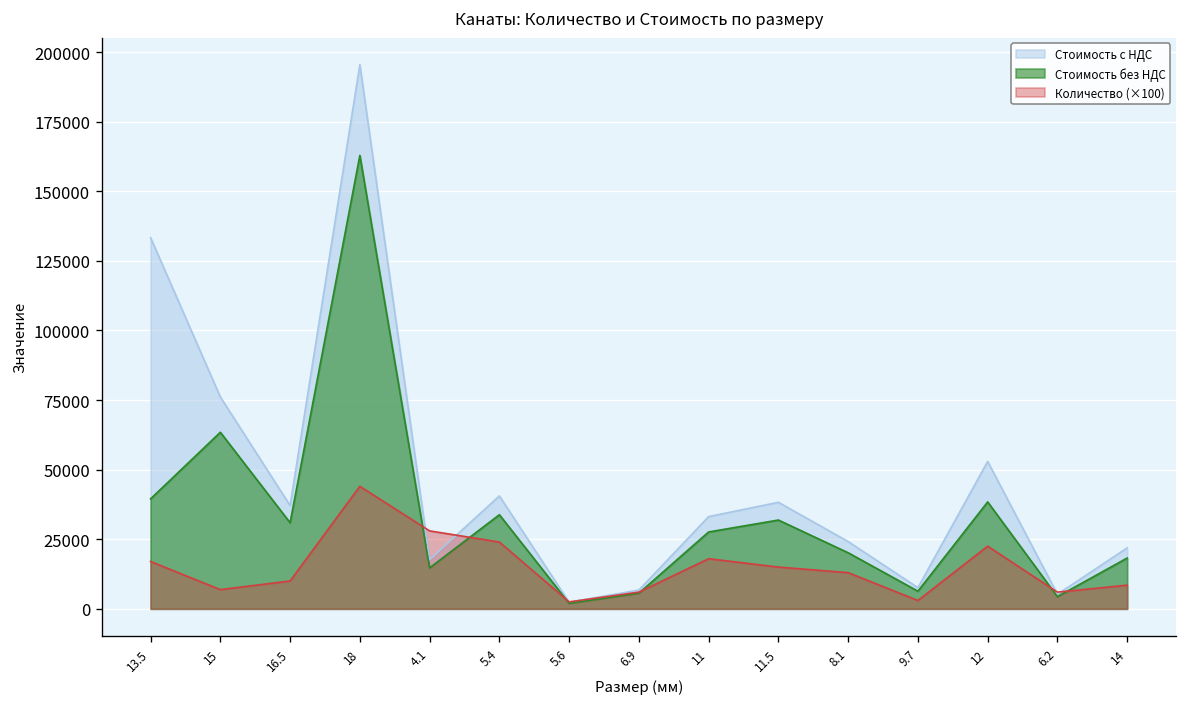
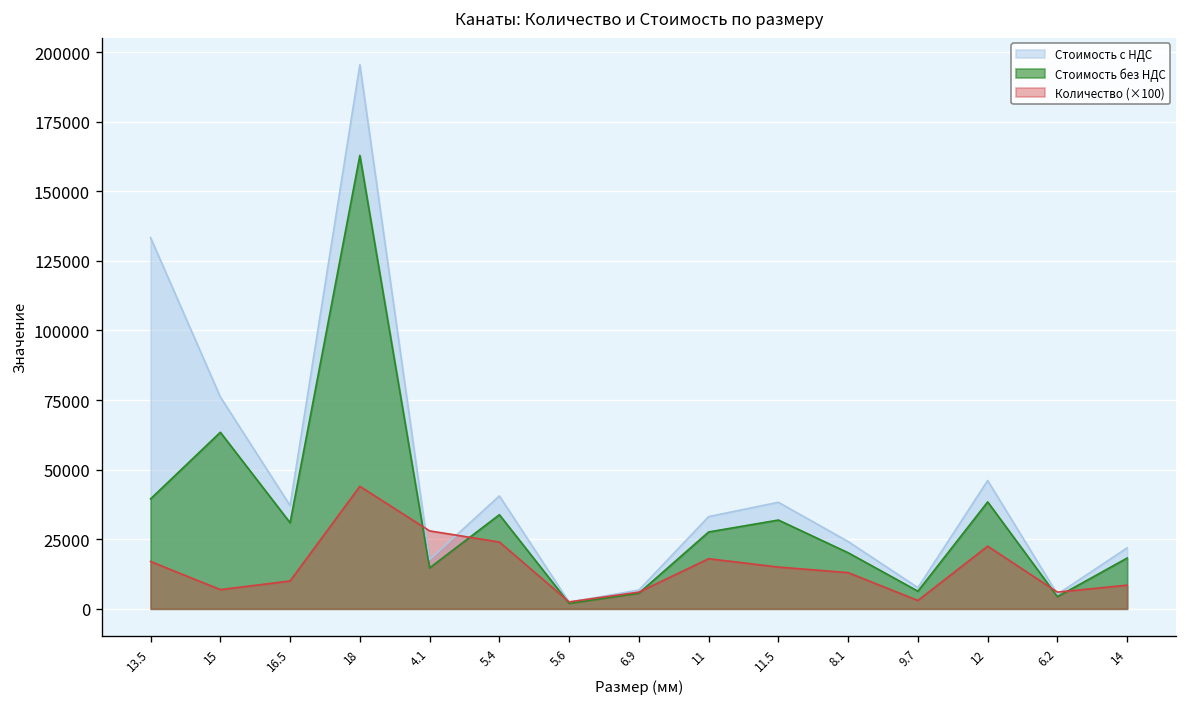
Стоимость с НДС, 12: 53000 -> 46000
